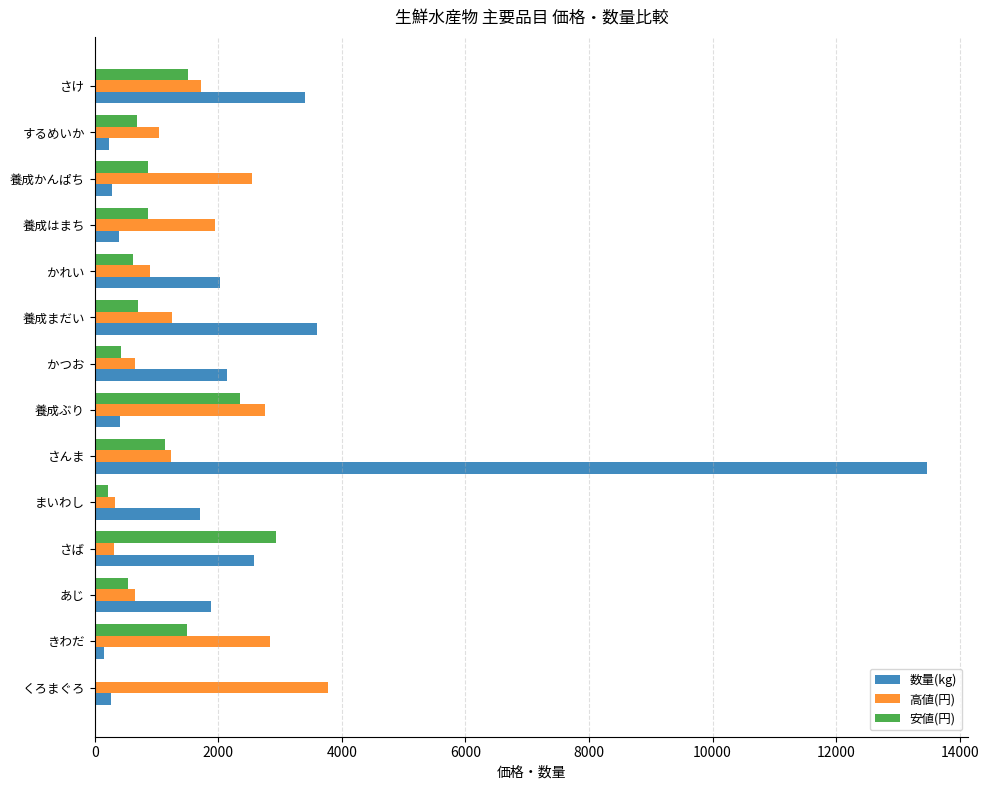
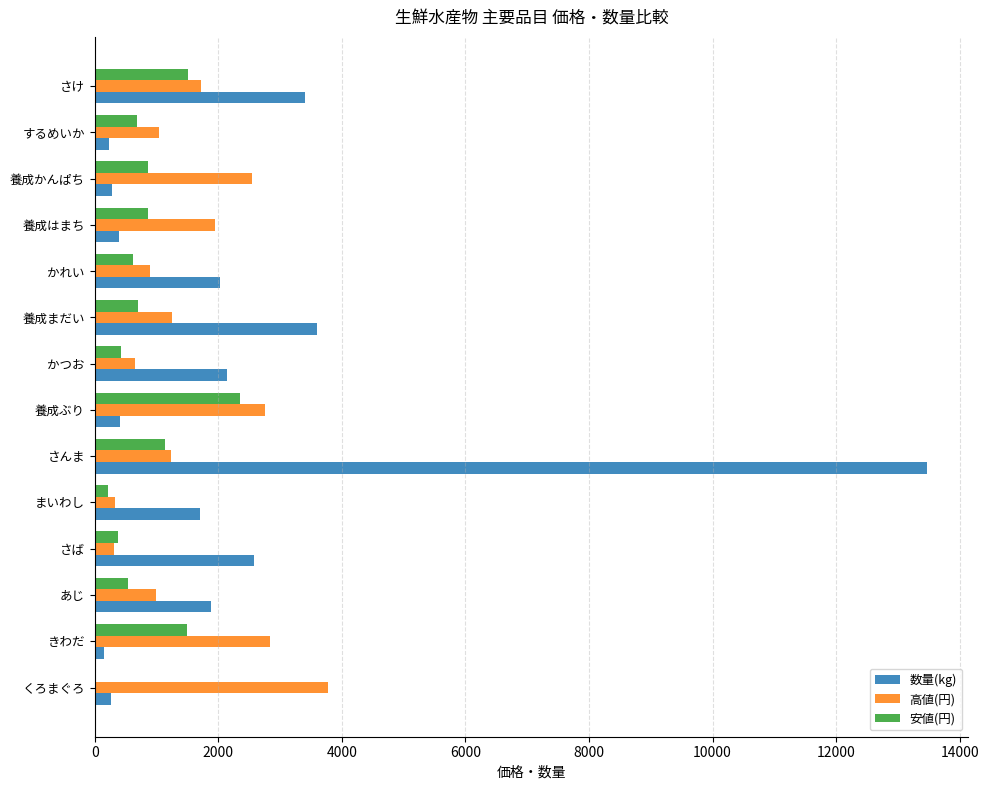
安値(円), さば: 2900 -> 400
高値(円), あじ: 600 -> 1000
